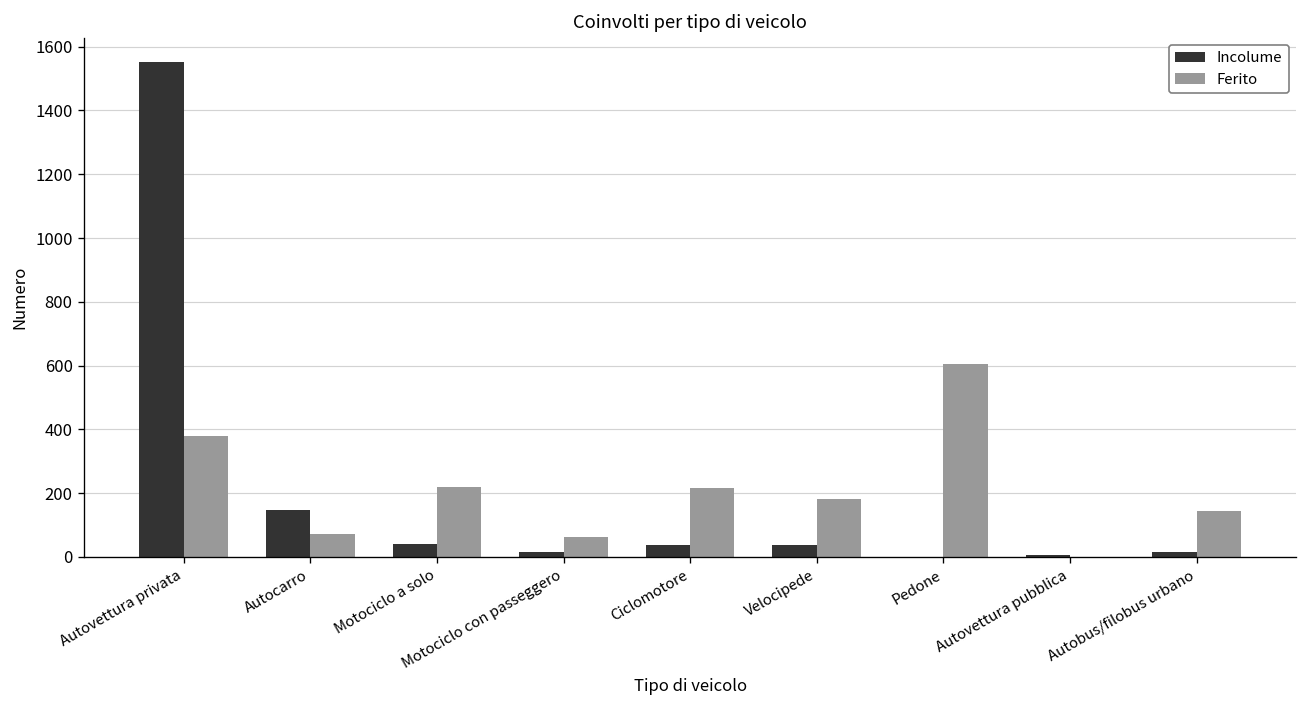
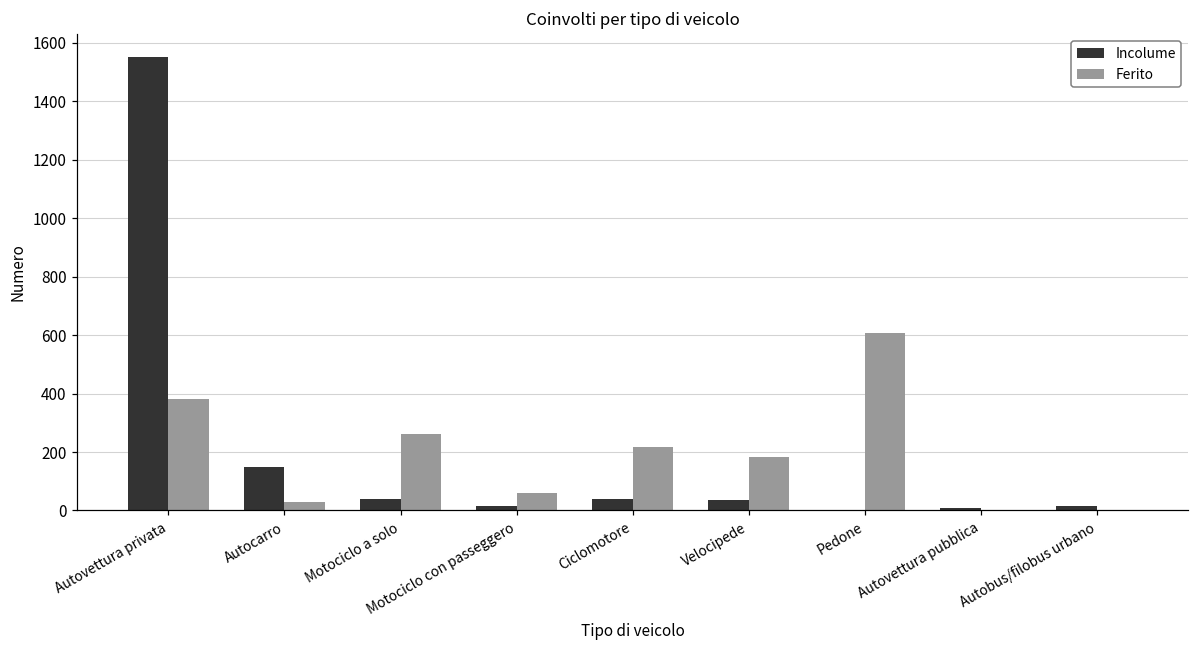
Ferito, Autocarro: 70 -> 30
Ferito, Motociclo a solo: 220 -> 260
Ferito, Autobus/filobus urbano: 140 -> 0
